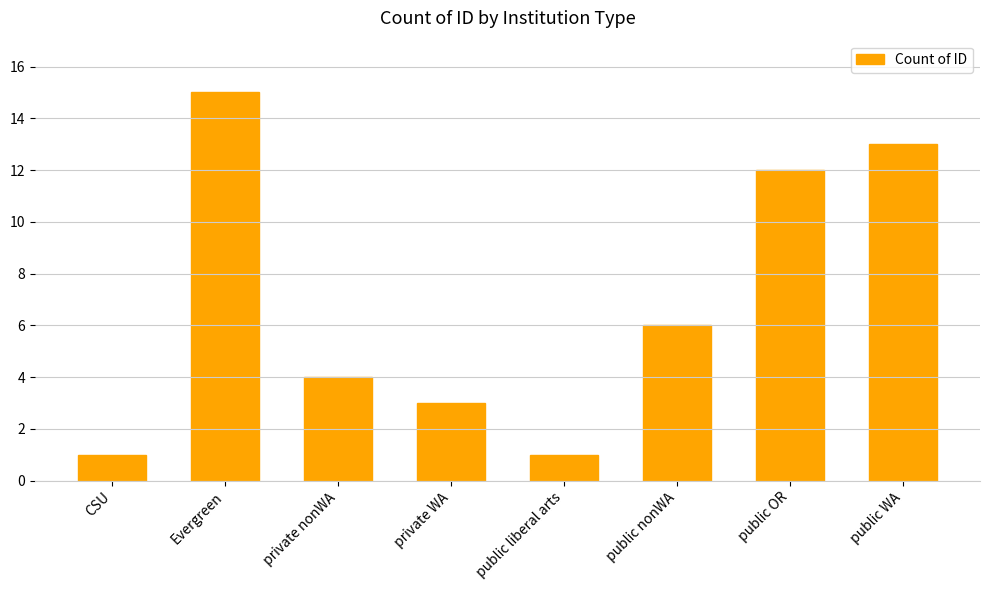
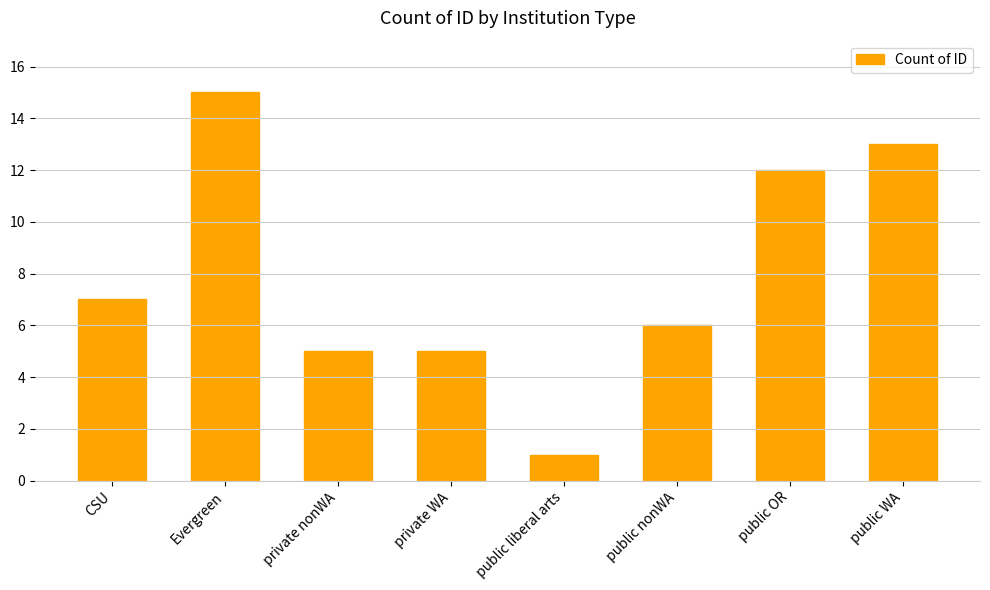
CSU: 1 -> 7
private nonWA: 4 -> 5
private WA: 3 -> 5
